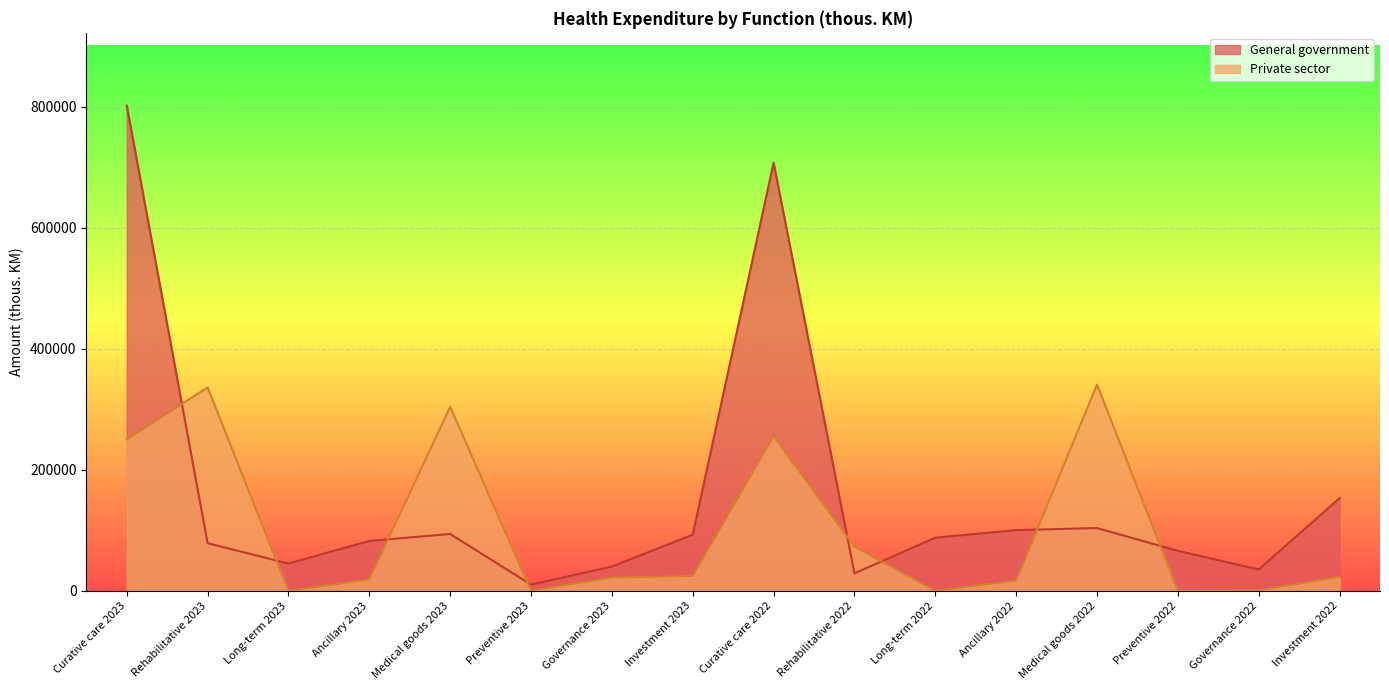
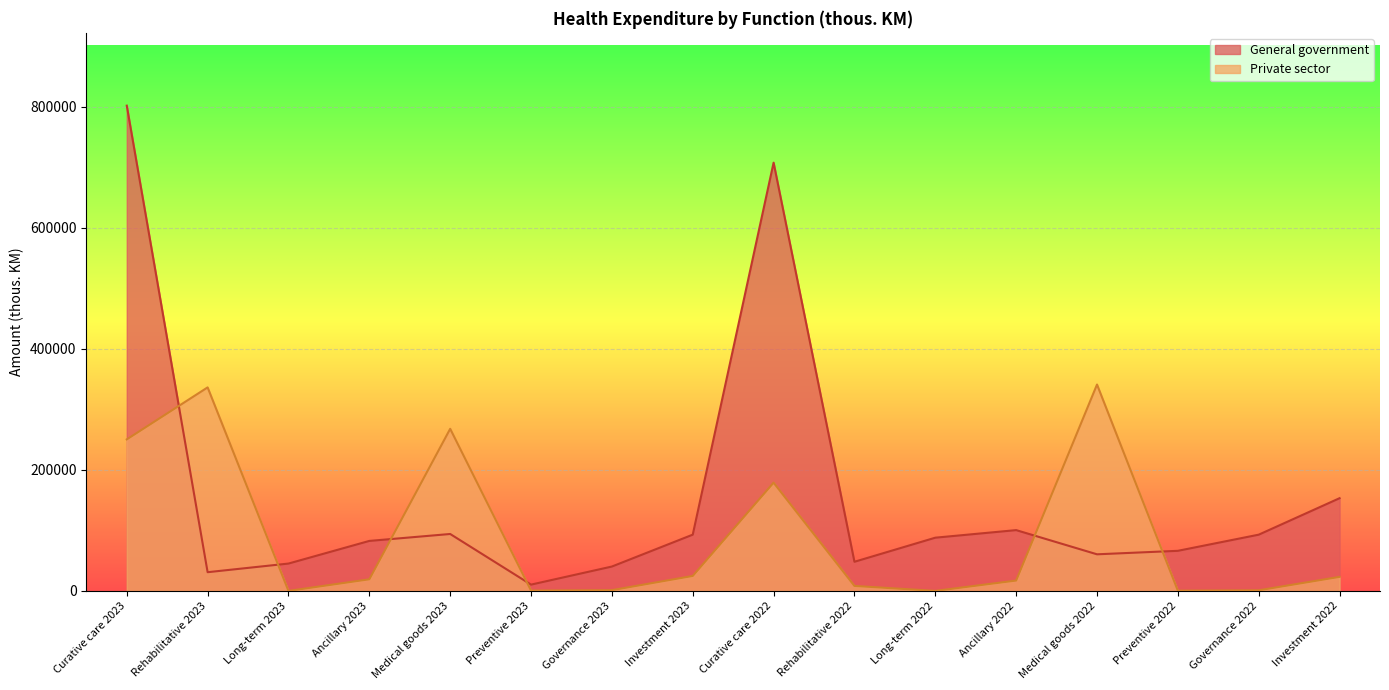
General government, Rehabilitative 2023: 80000 -> 30000
Private sector, Medical goods 2023: 300000 -> 270000
Private sector, Governance 2023: 20000 -> 0
Private sector, Curative care 2022: 260000 -> 180000
General government, Rehabilitative 2022: 30000 -> 50000
Private sector, Rehabilitative 2022: 70000 -> 10000
General government, Medical goods 2022: 100000 -> 60000
General government, Governance 2022: 40000 -> 90000
